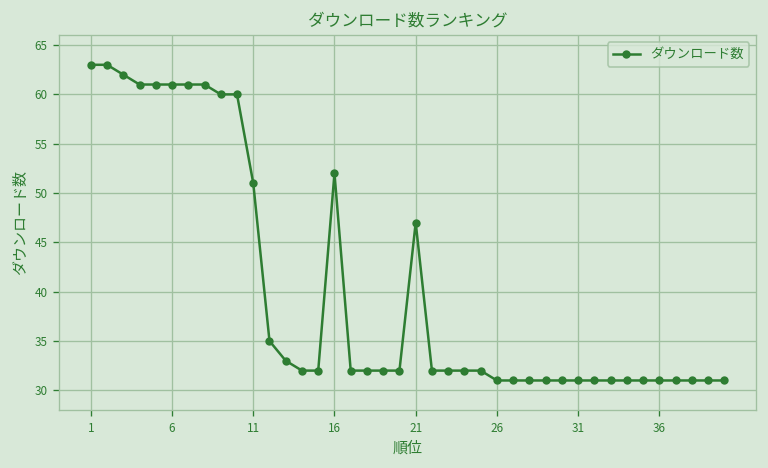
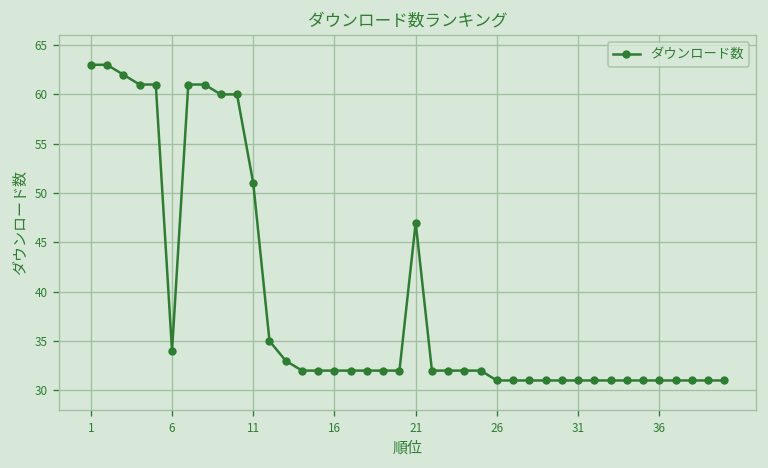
6: 61 -> 34
16: 52 -> 32
